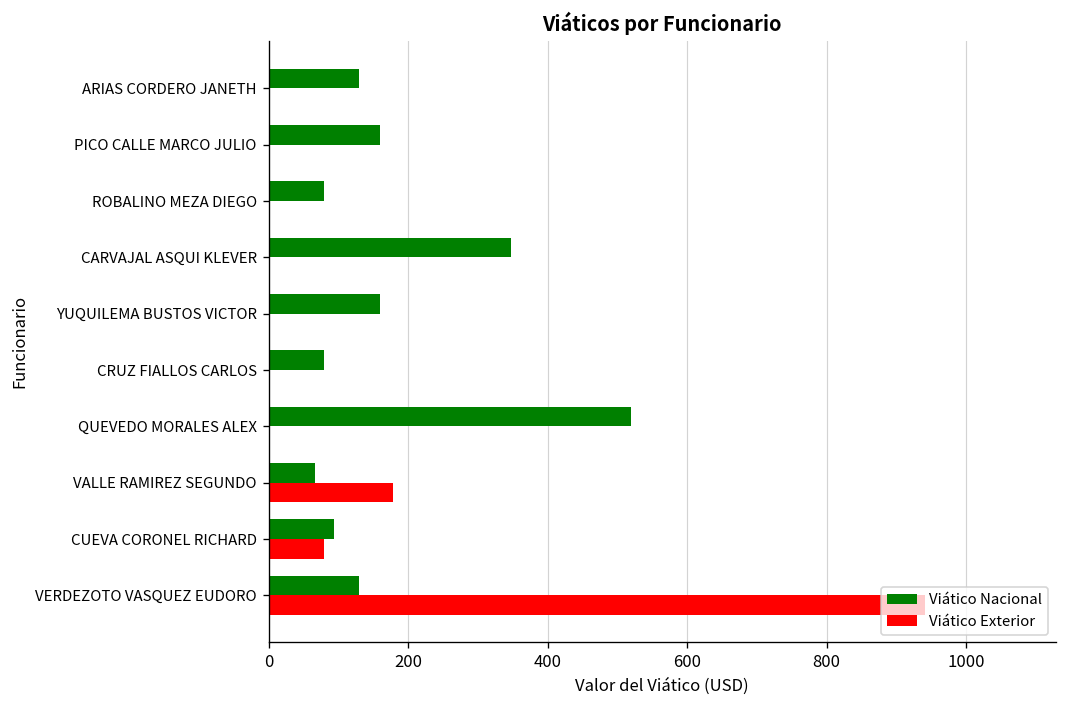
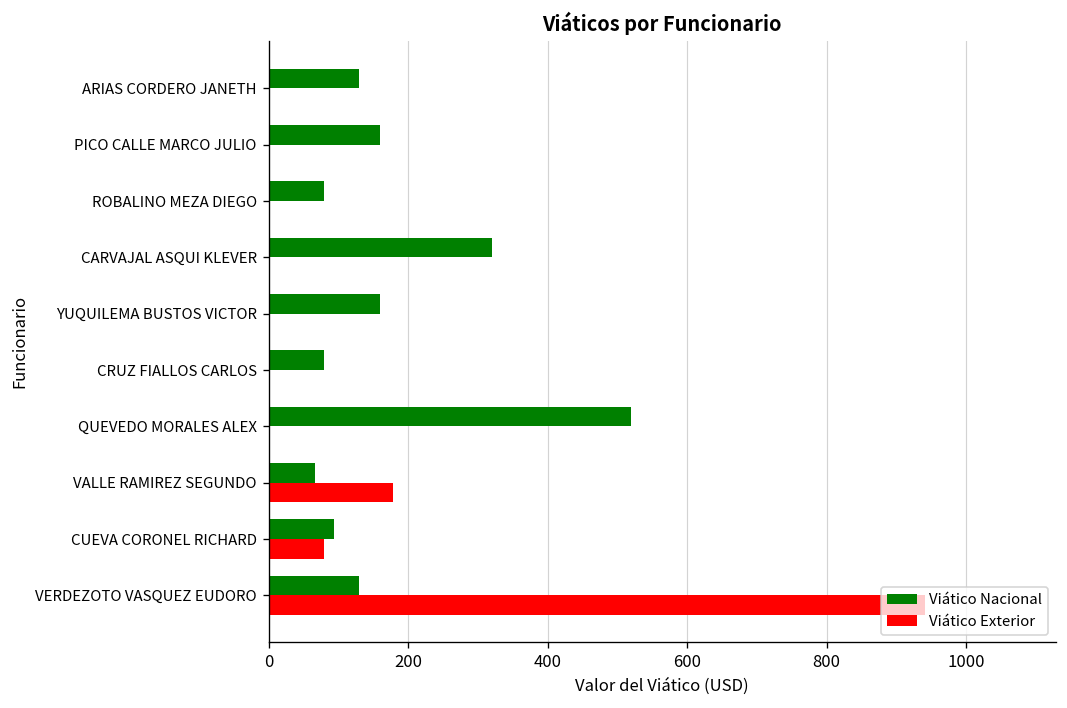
Viático Nacional, CARVAJAL ASQUI KLEVER: 350 -> 320
